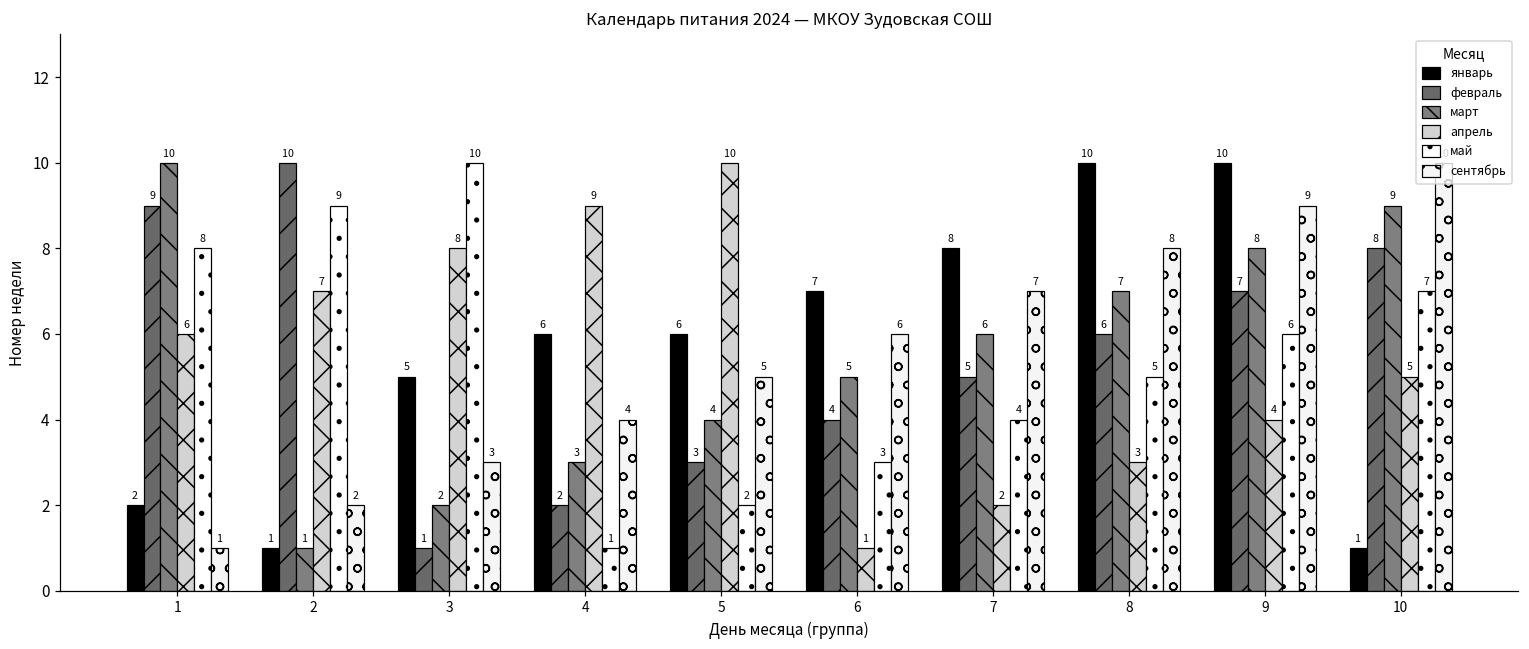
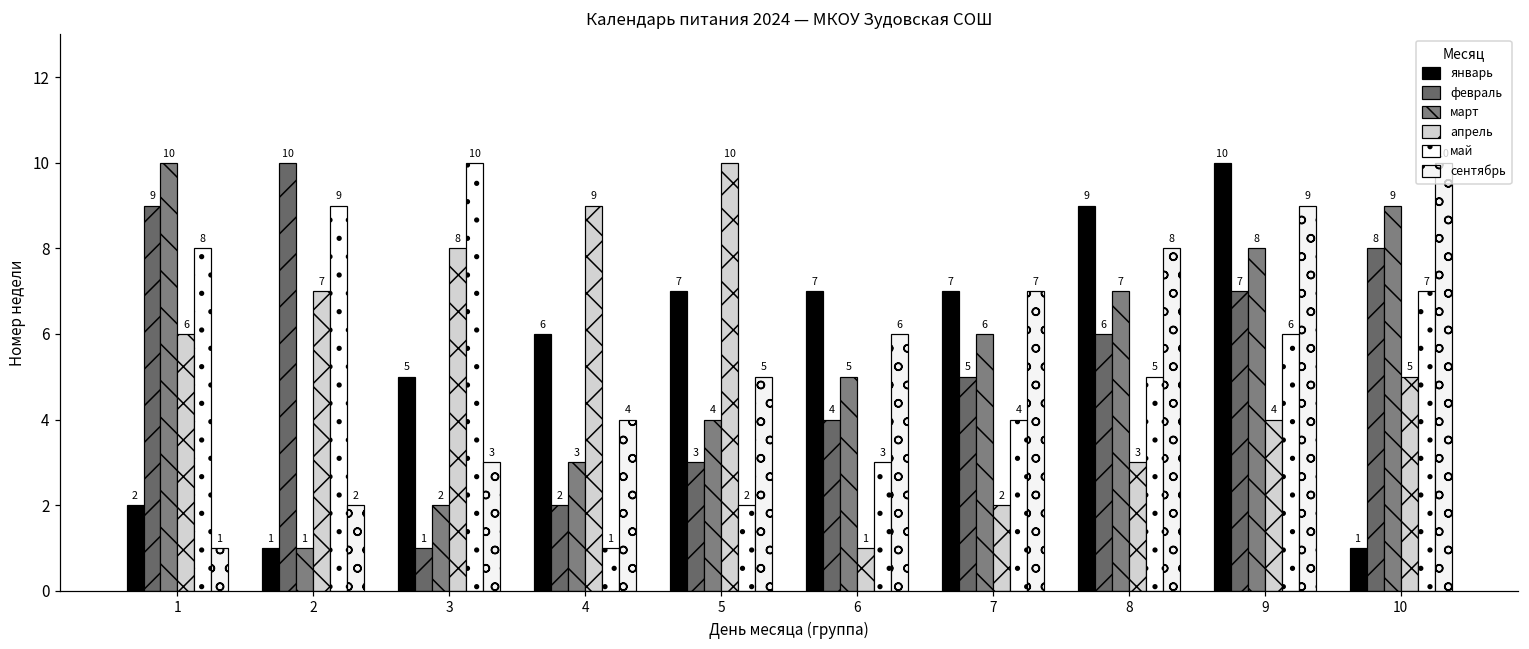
январь, 5: 6 -> 7
январь, 7: 8 -> 7
январь, 8: 10 -> 9
